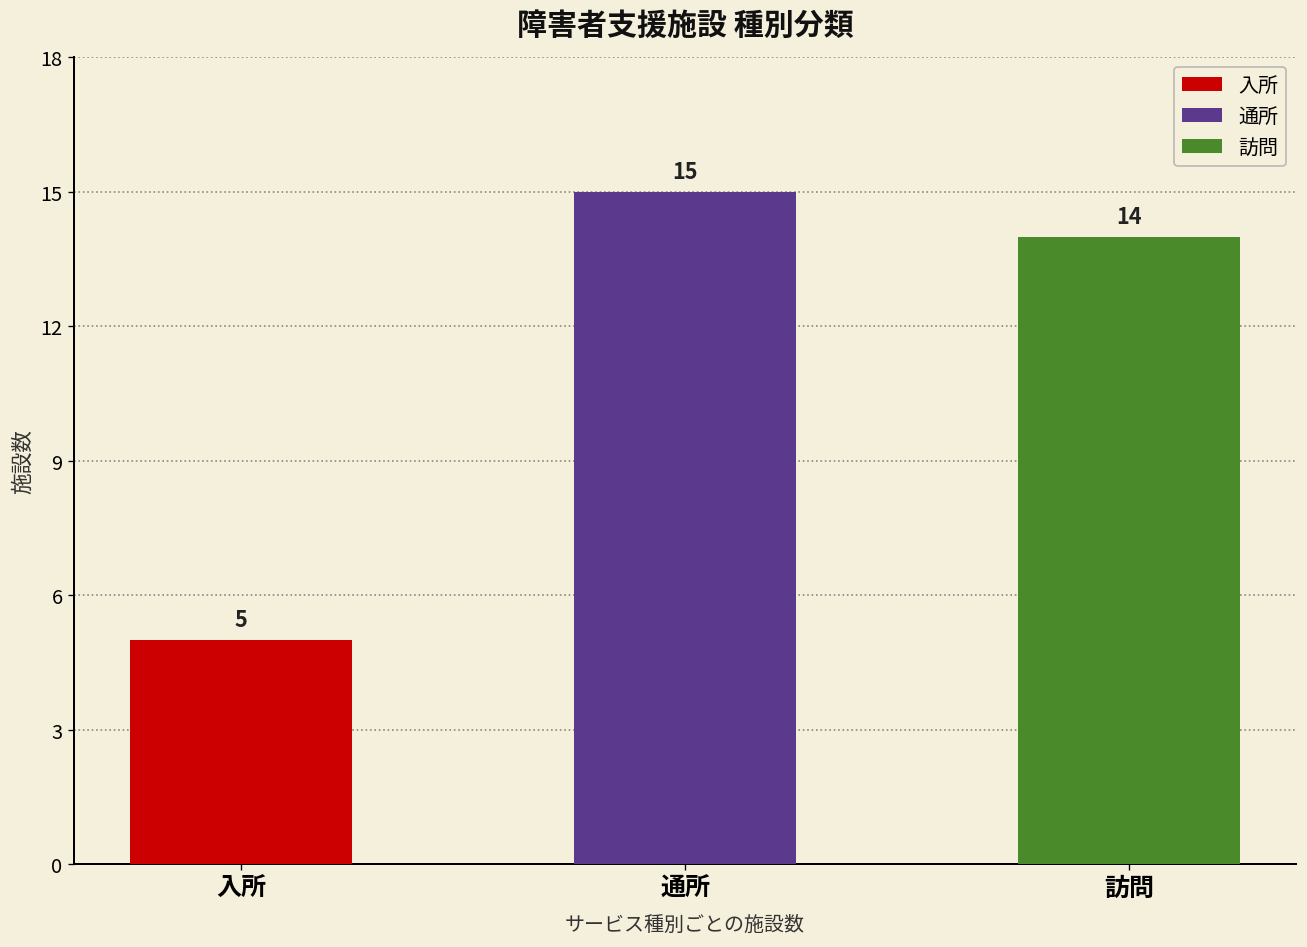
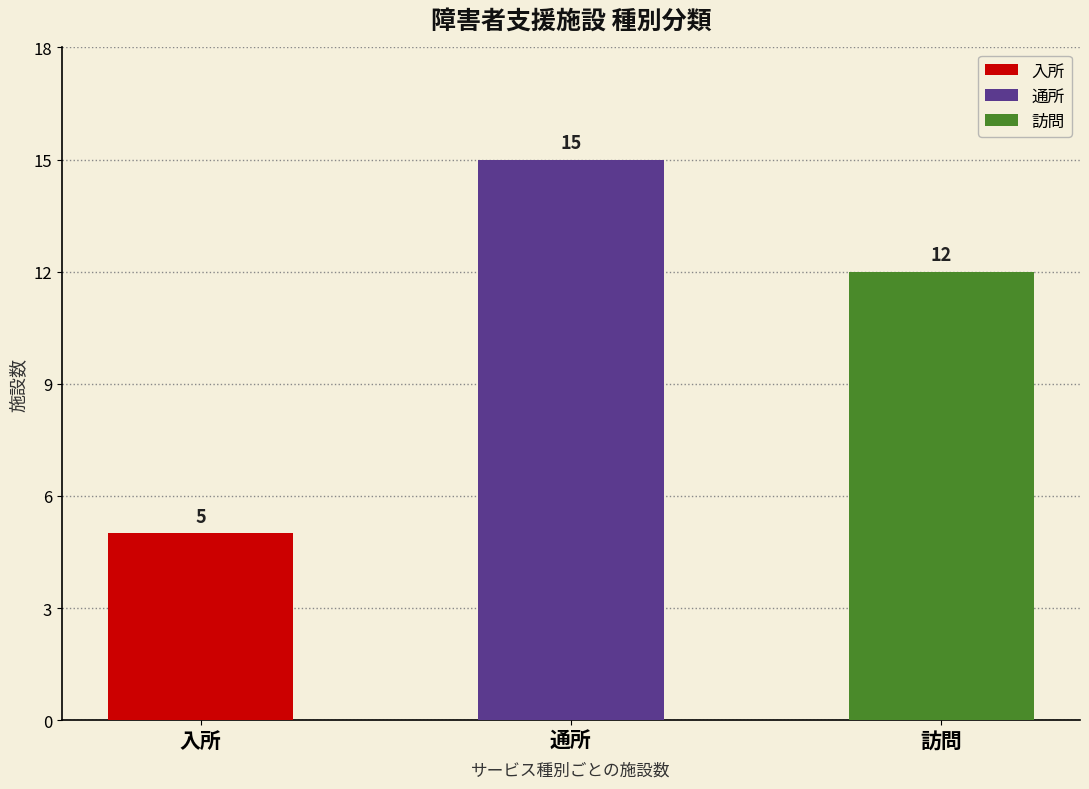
訪問: 14 -> 12
